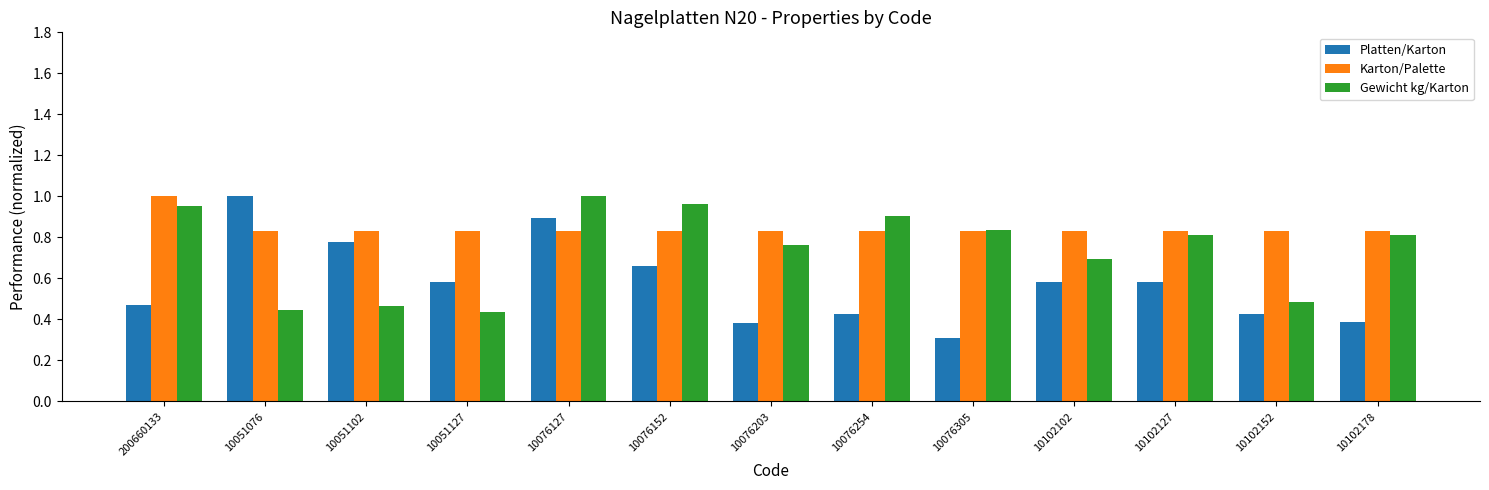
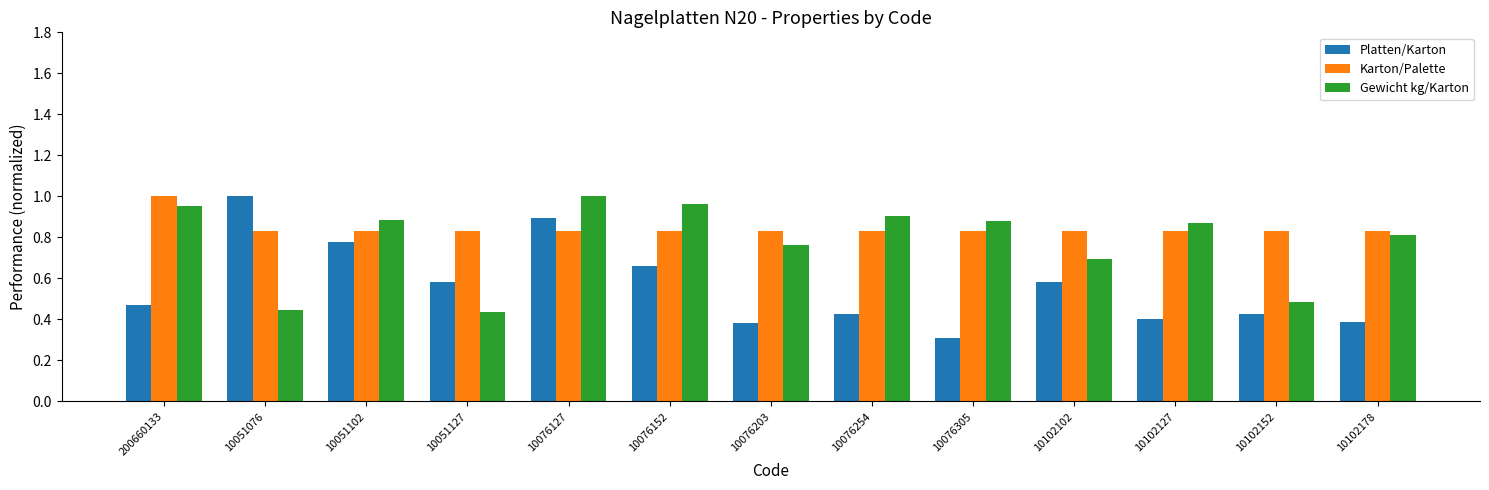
Gewicht kg/Karton, 10051102: 0.46 -> 0.89
Gewicht kg/Karton, 10076305: 0.83 -> 0.88
Platten/Karton, 10102127: 0.58 -> 0.40
Gewicht kg/Karton, 10102127: 0.81 -> 0.87
